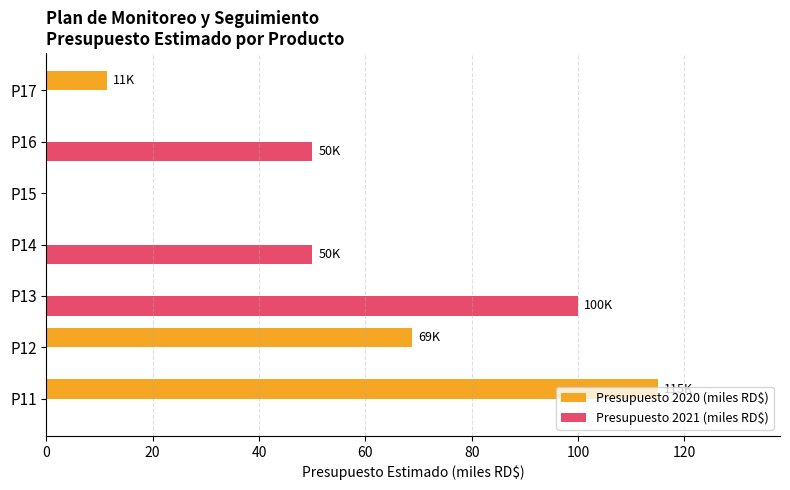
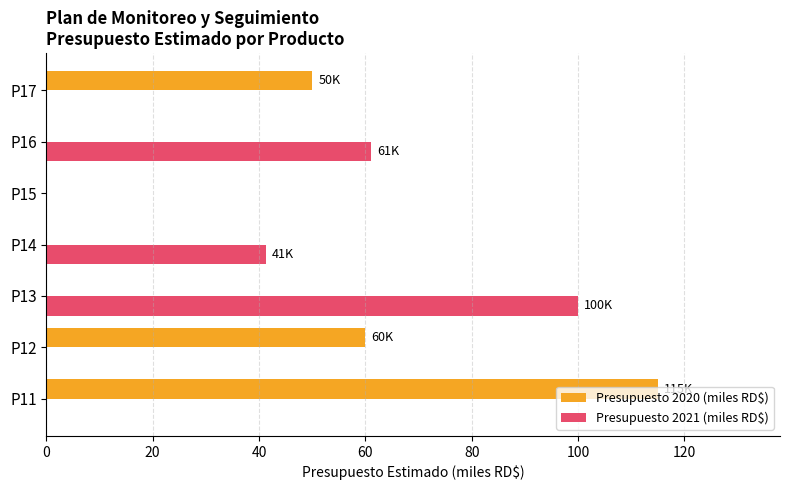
Presupuesto 2020 (miles RD$), P17: 11K -> 50K
Presupuesto 2021 (miles RD$), P16: 50K -> 61K
Presupuesto 2021 (miles RD$), P14: 50K -> 41K
Presupuesto 2020 (miles RD$), P12: 69K -> 60K
